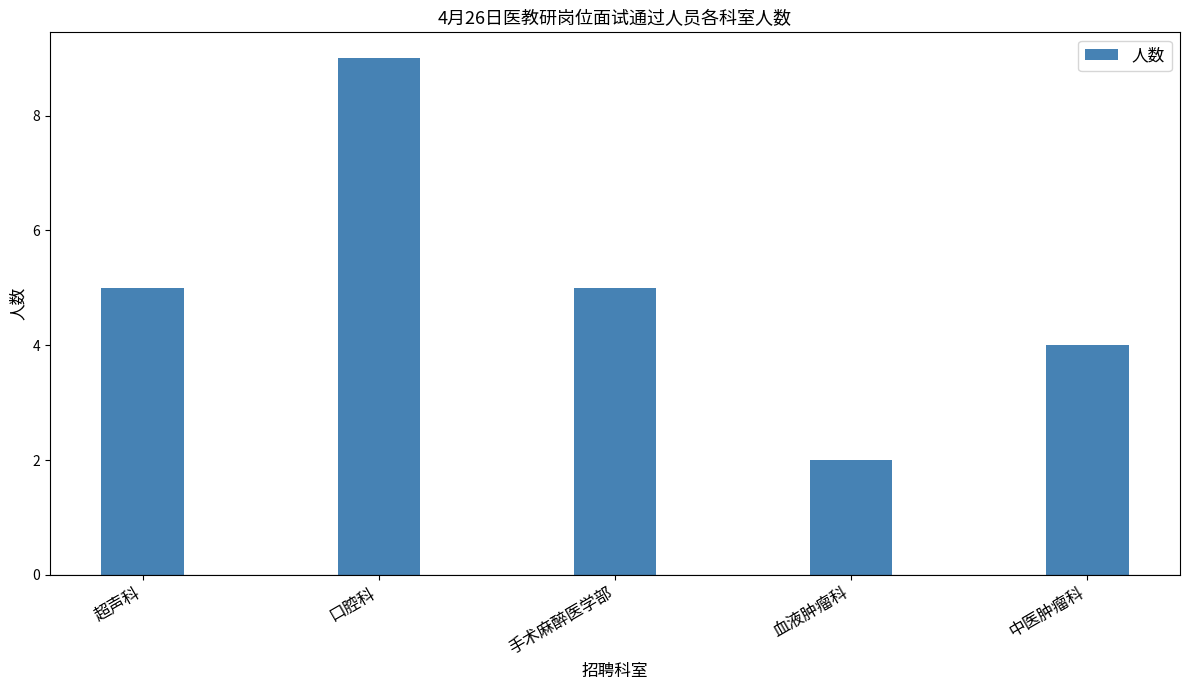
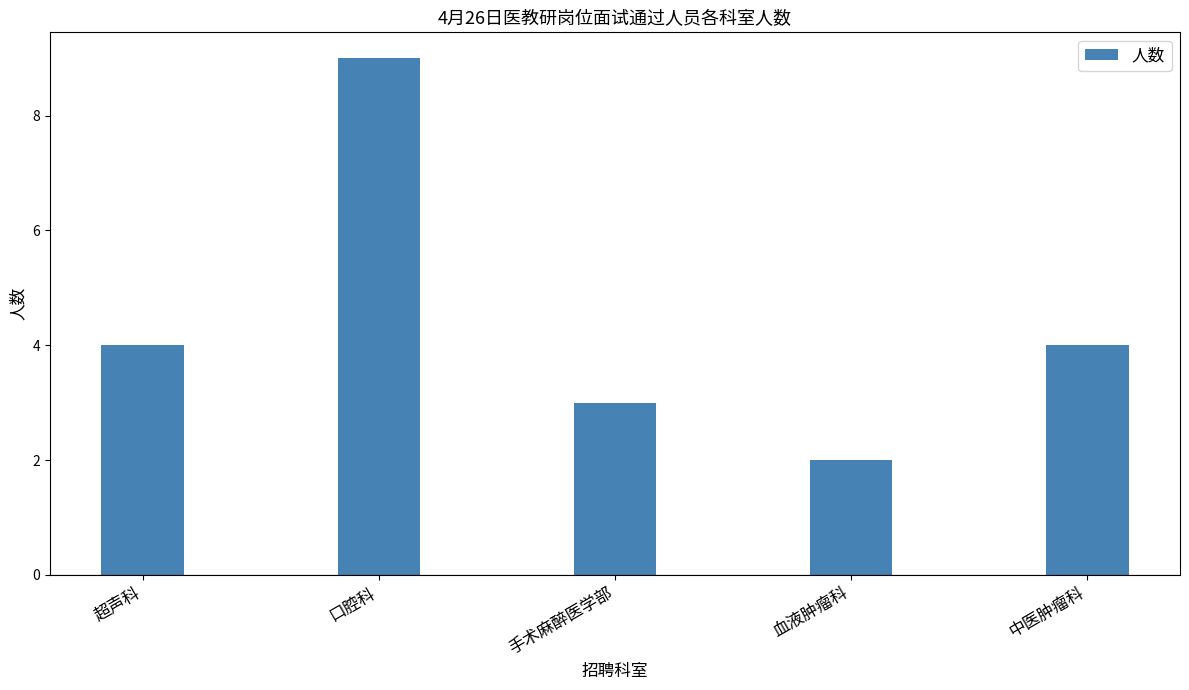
超声科: 5 -> 4
手术麻醉医学部: 5 -> 3
